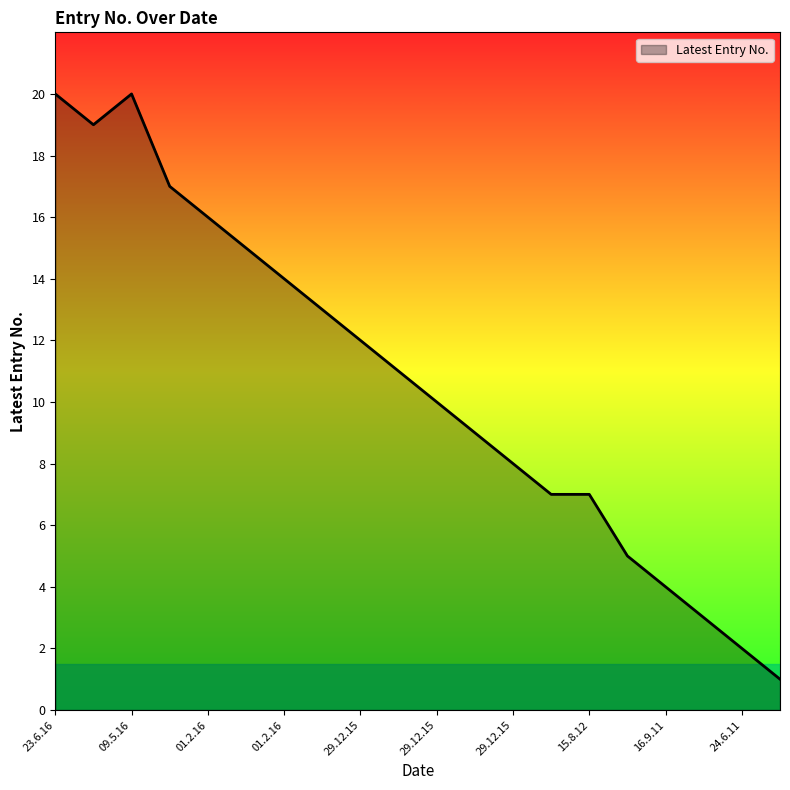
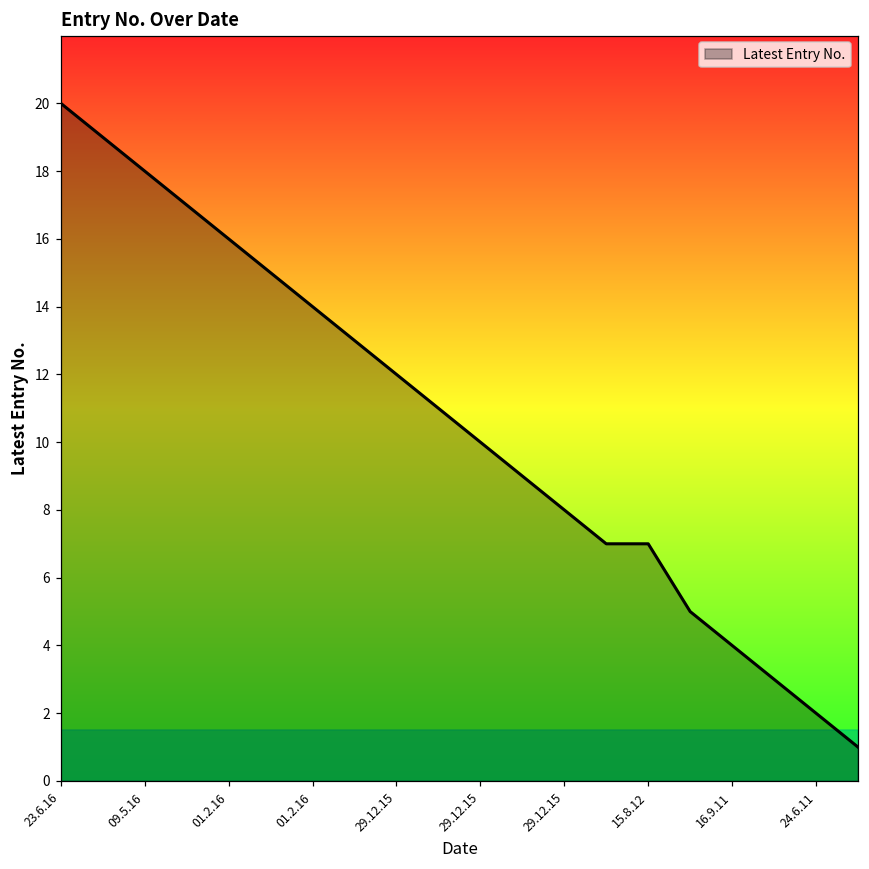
09.5.16: 20 -> 18
